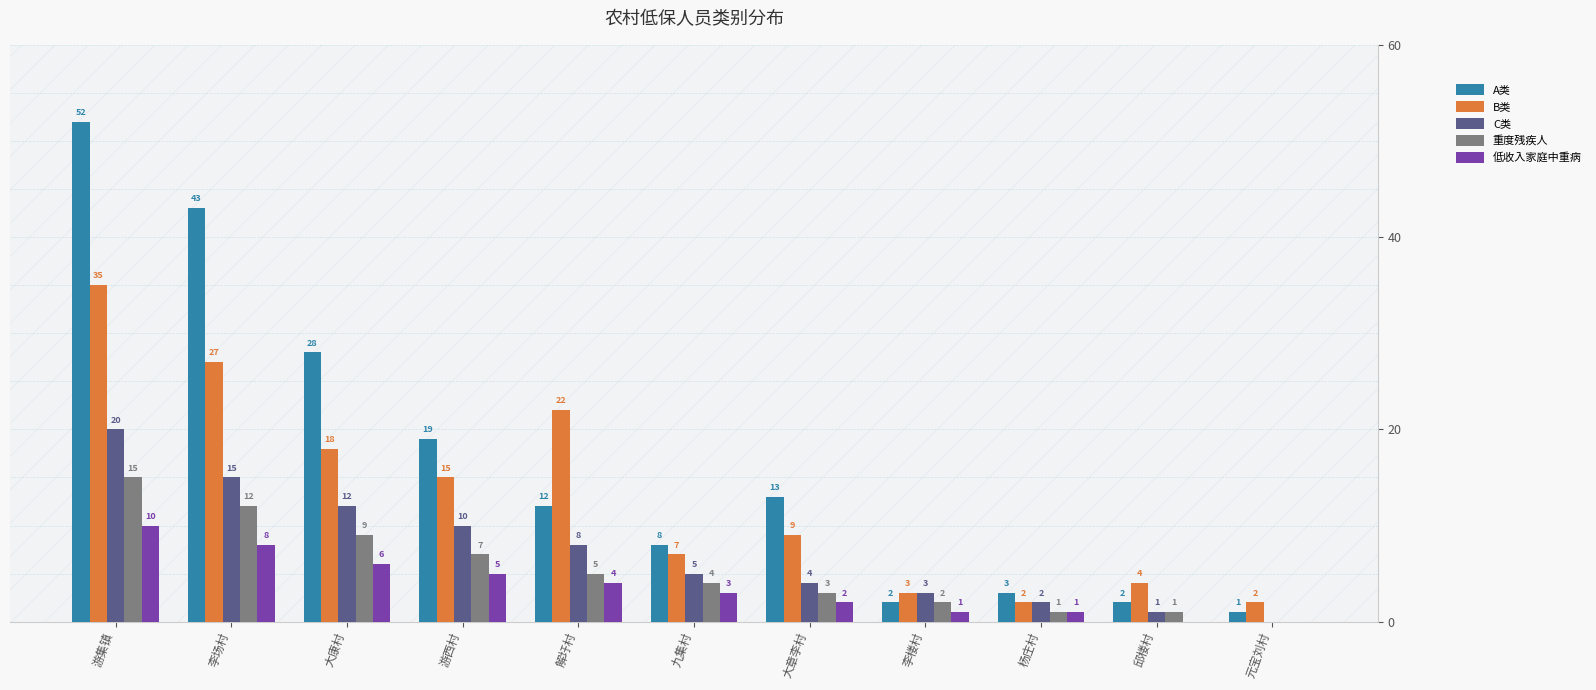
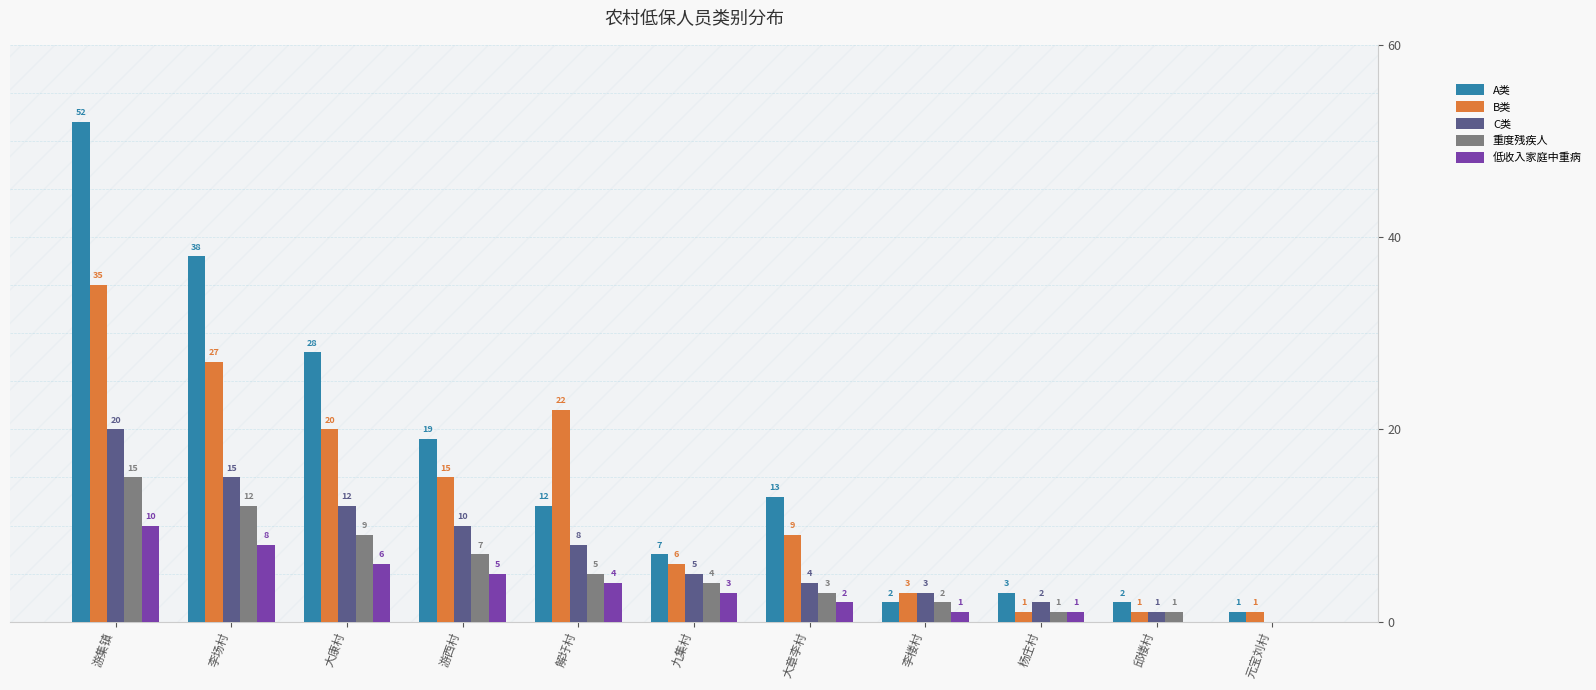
A类, 李场村: 43 -> 38
B类, 大康村: 18 -> 20
A类, 九集村: 8 -> 7
B类, 九集村: 7 -> 6
B类, 杨庄村: 2 -> 1
B类, 邱楼村: 4 -> 1
B类, 元宝刘村: 2 -> 1
